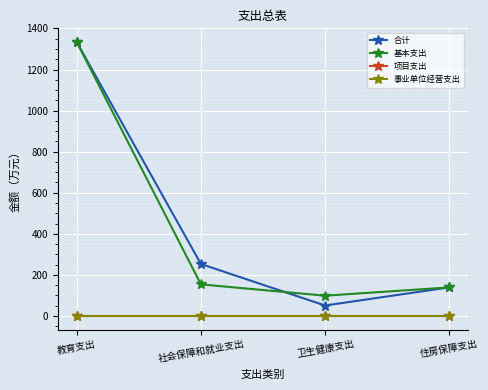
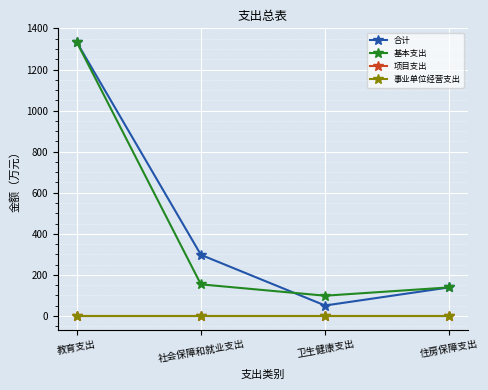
合计, 社会保障和就业支出: 250 -> 300
